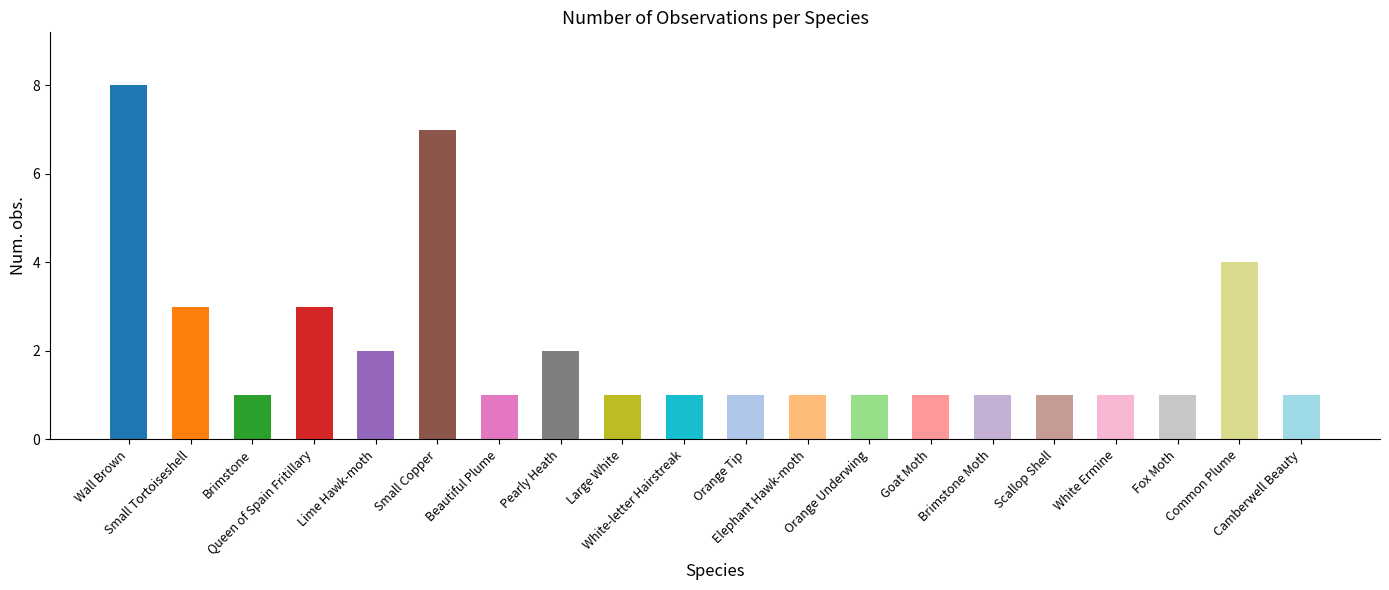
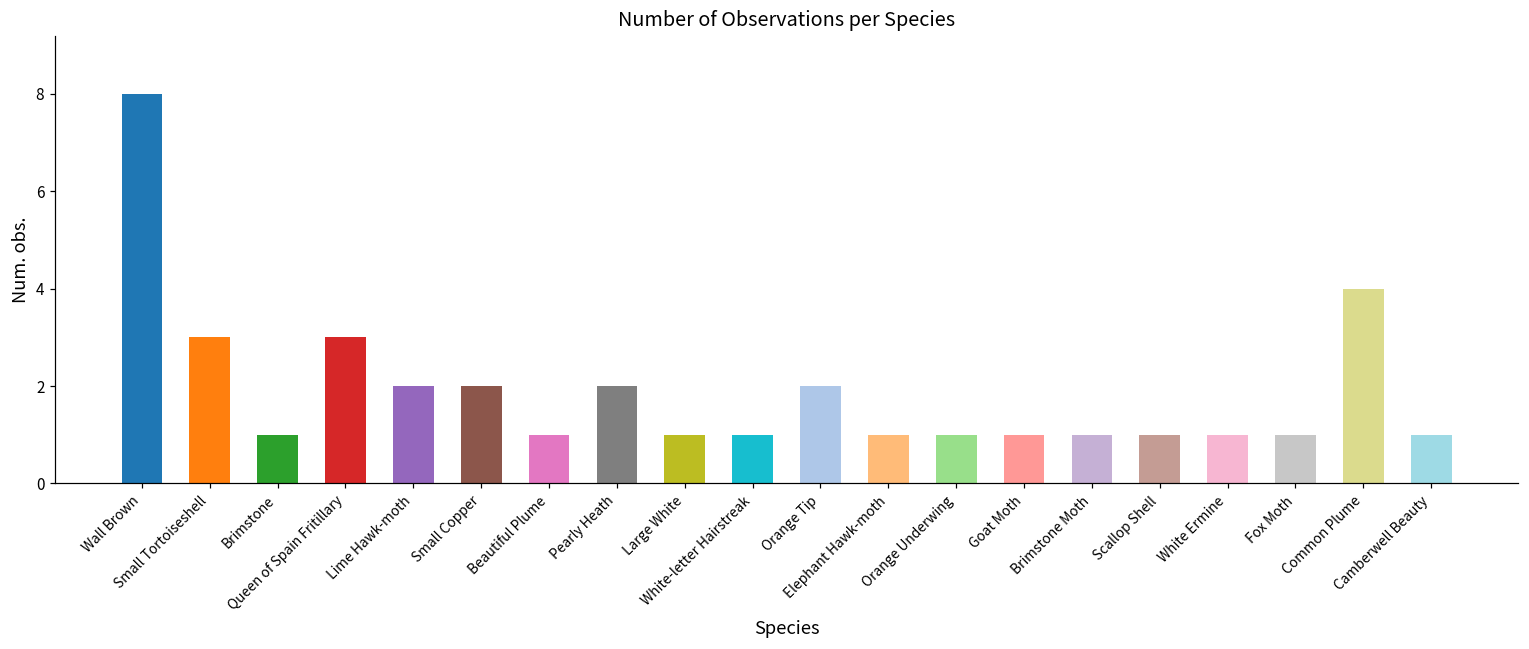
Small Copper: 7 -> 2
Orange Tip: 1 -> 2
